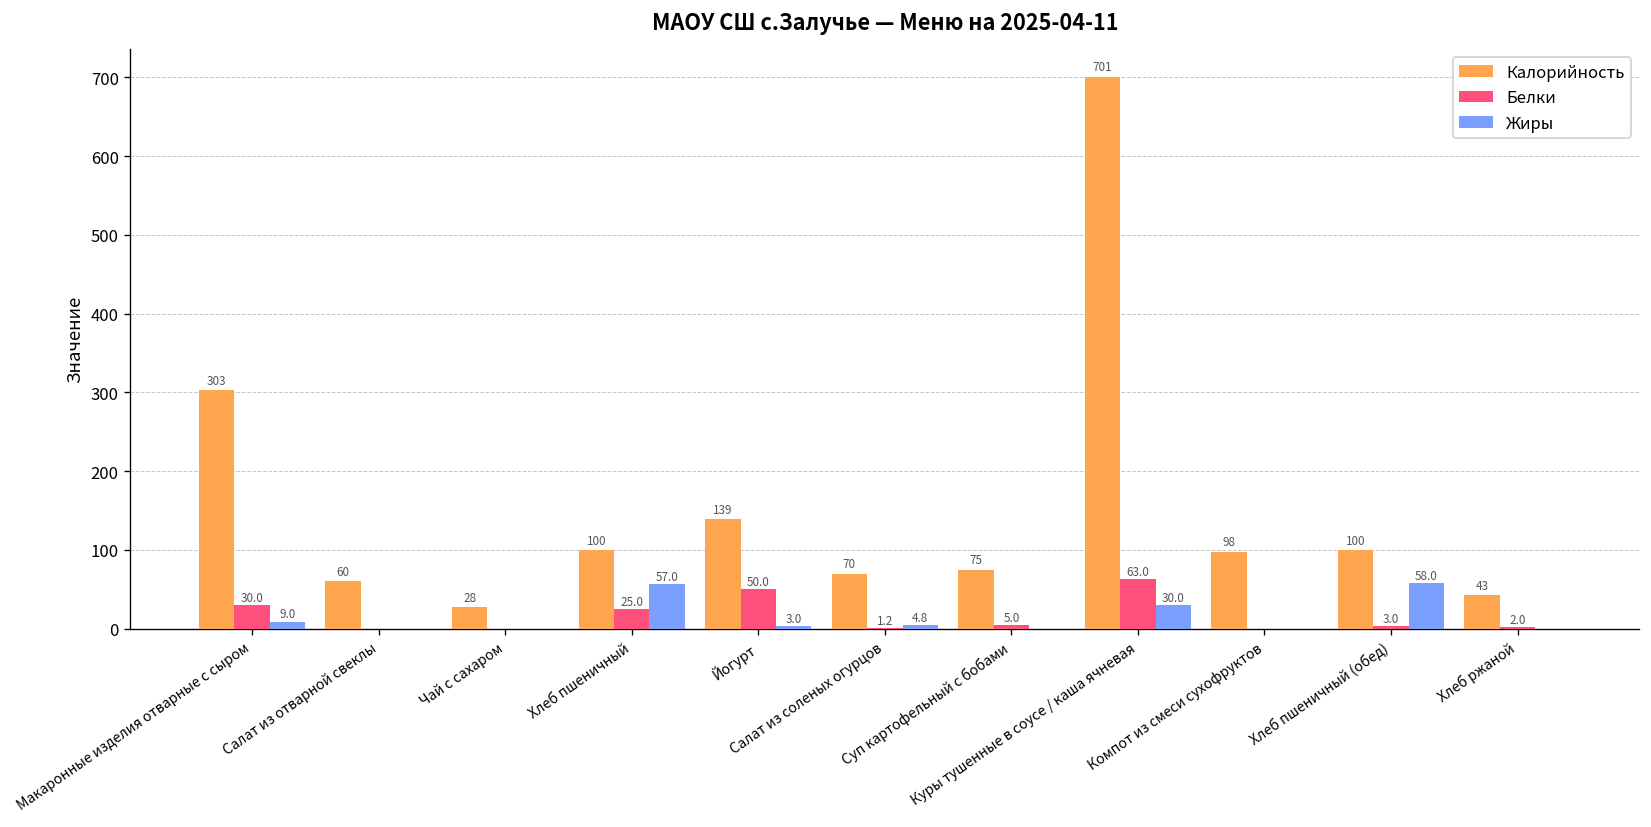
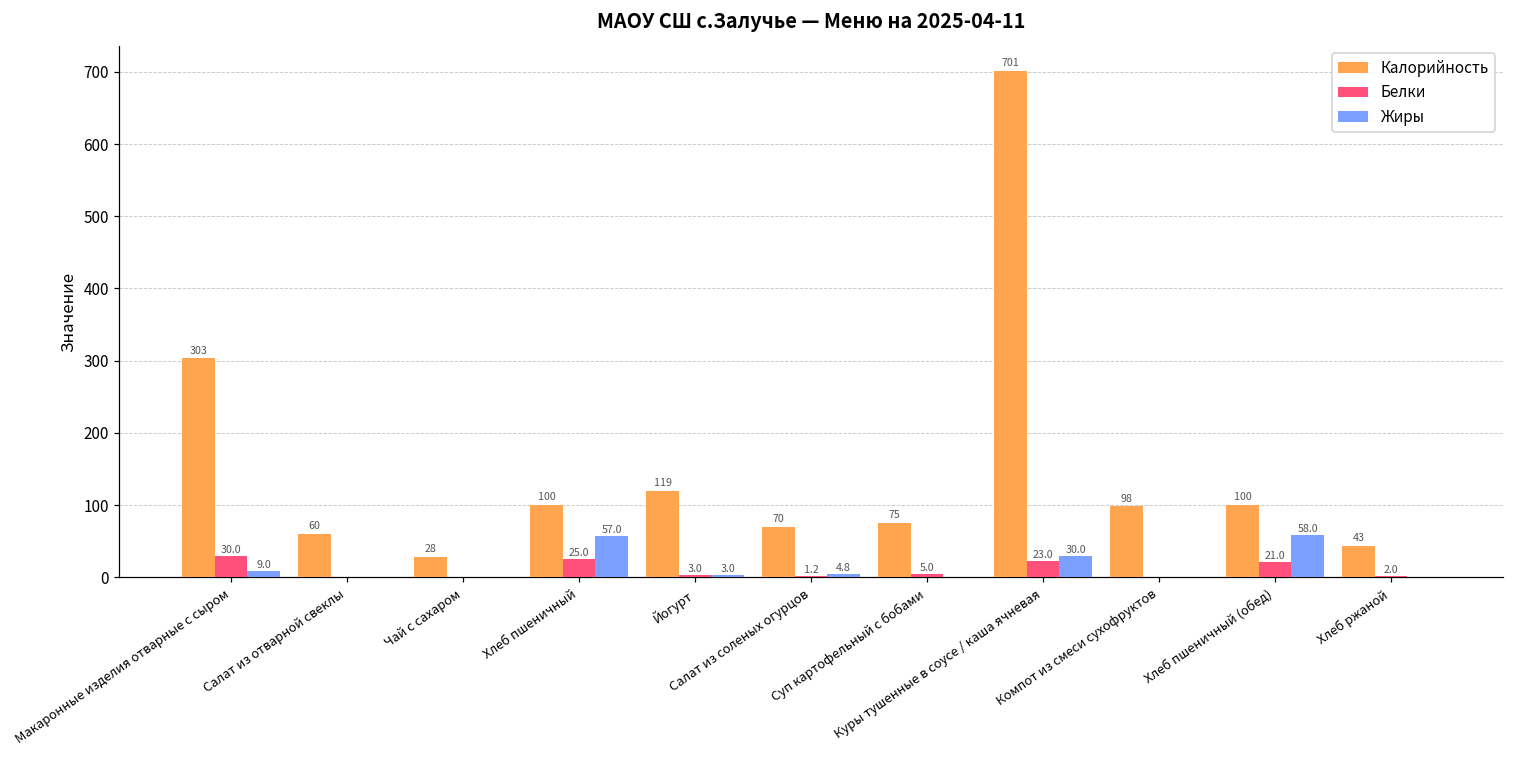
Калорийность, Йогурт: 139 -> 119
Белки, Йогурт: 50.0 -> 3.0
Белки, Куры тушенные в соусе / каша ячневая: 63.0 -> 23.0
Белки, Хлеб пшеничный (обед): 3.0 -> 21.0
